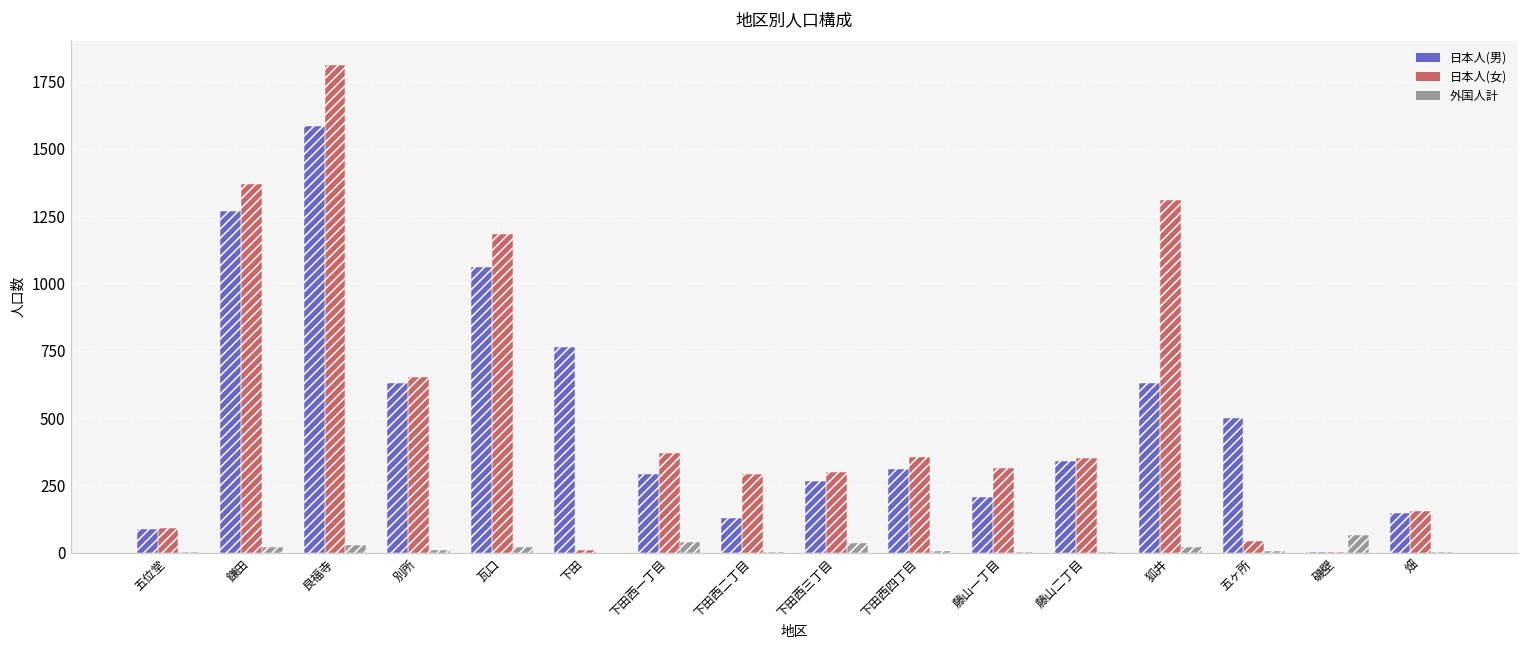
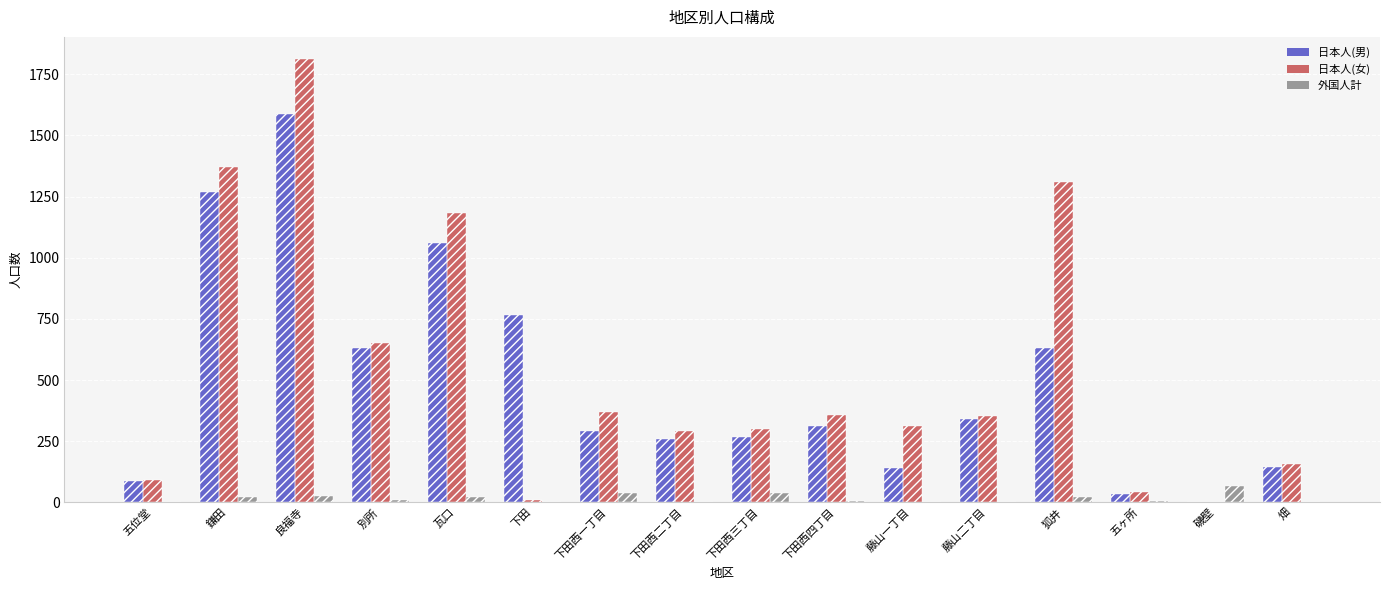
日本人(男), 下田西二丁目: 130 -> 260
日本人(男), 藤山一丁目: 210 -> 140
日本人(男), 五ヶ所: 500 -> 30
